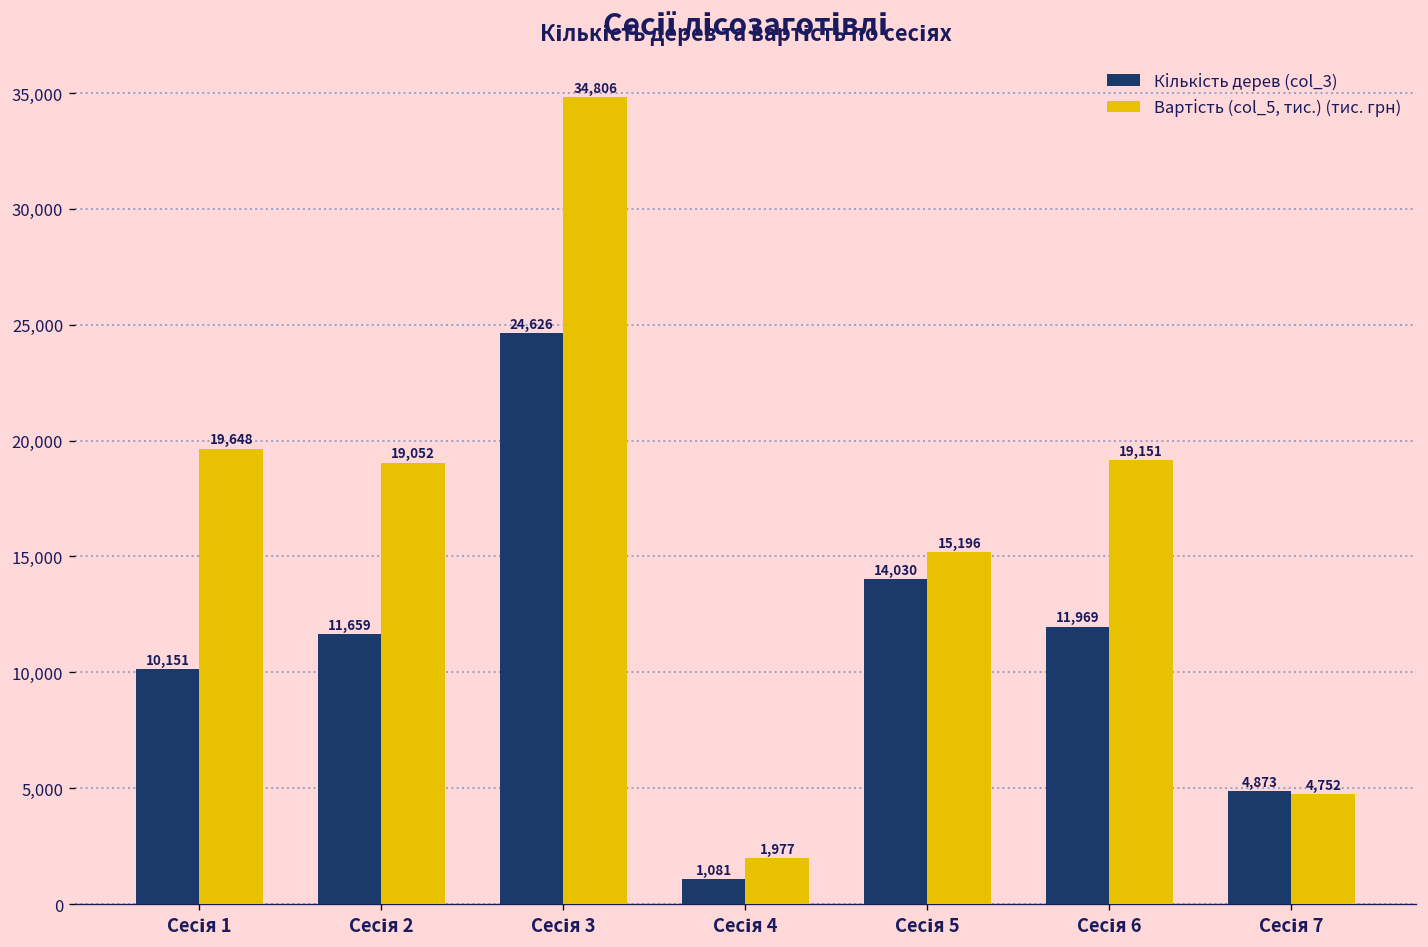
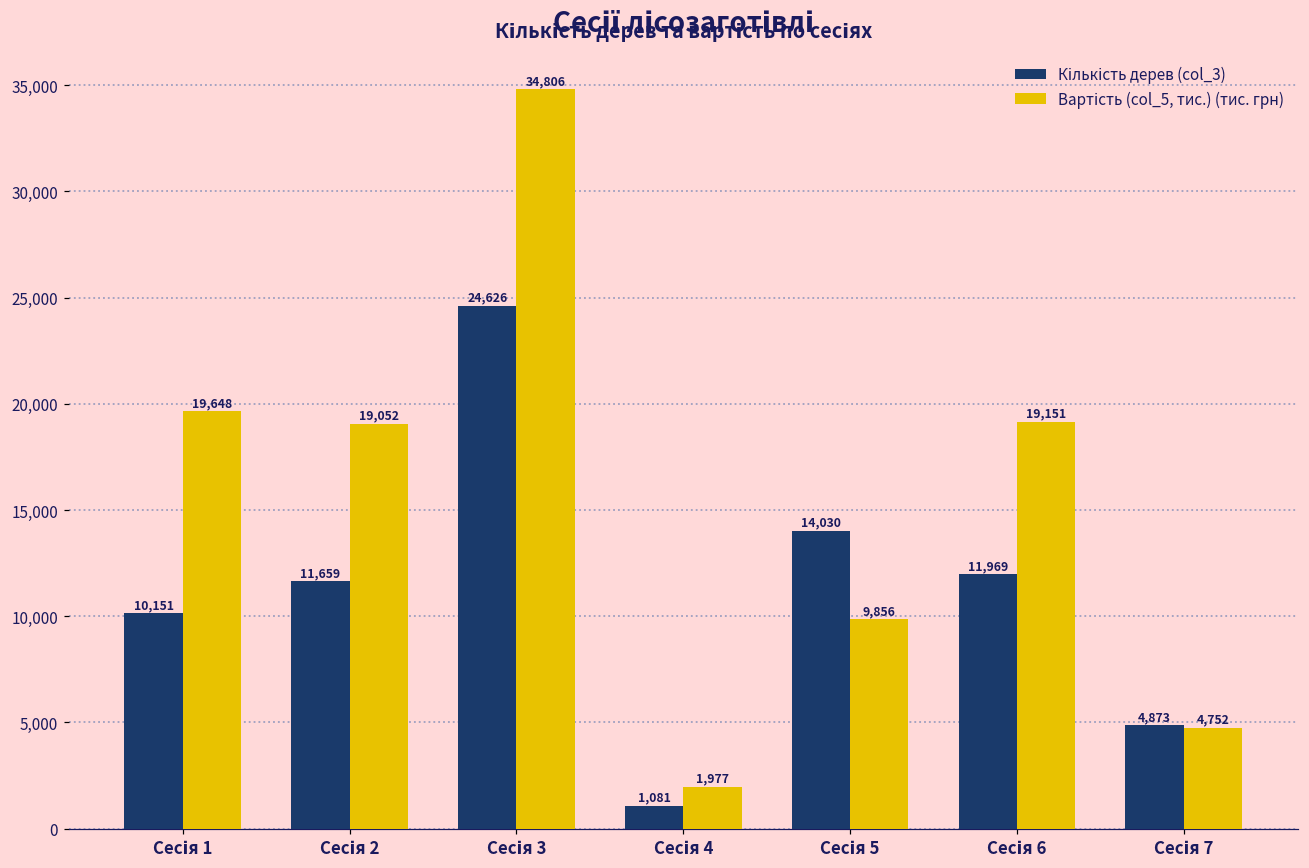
Вартість (col_5, тис.) (тис. грн), Сесія 5: 15,196 -> 9,856
